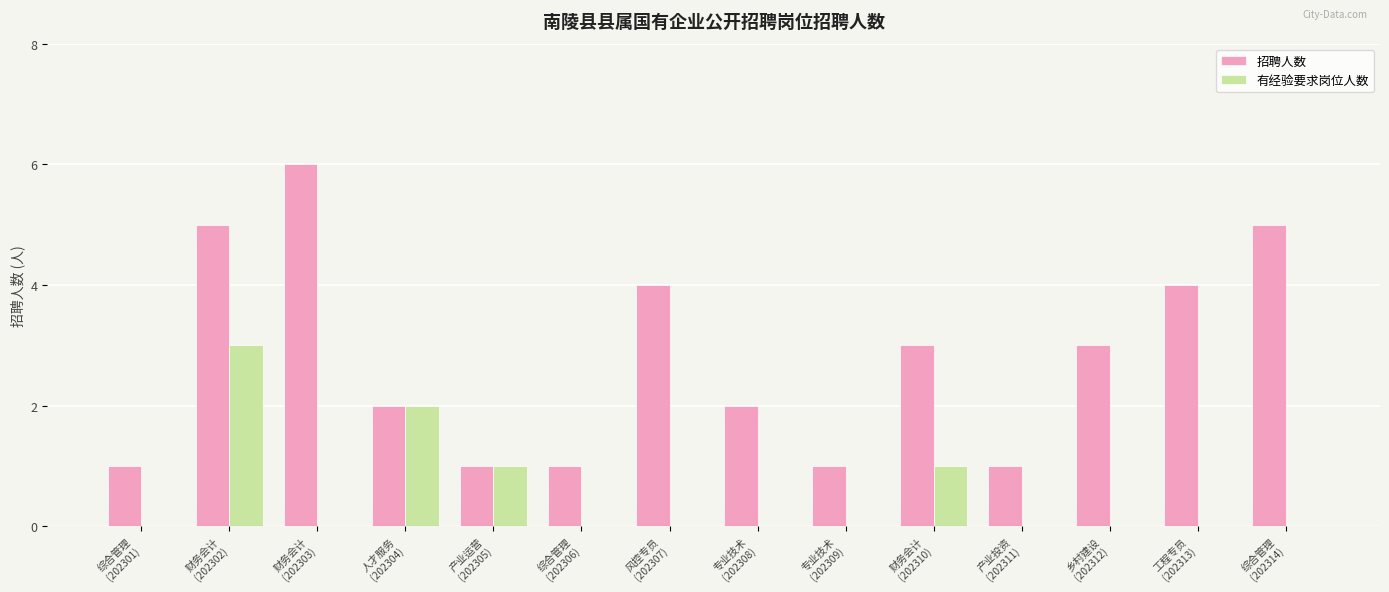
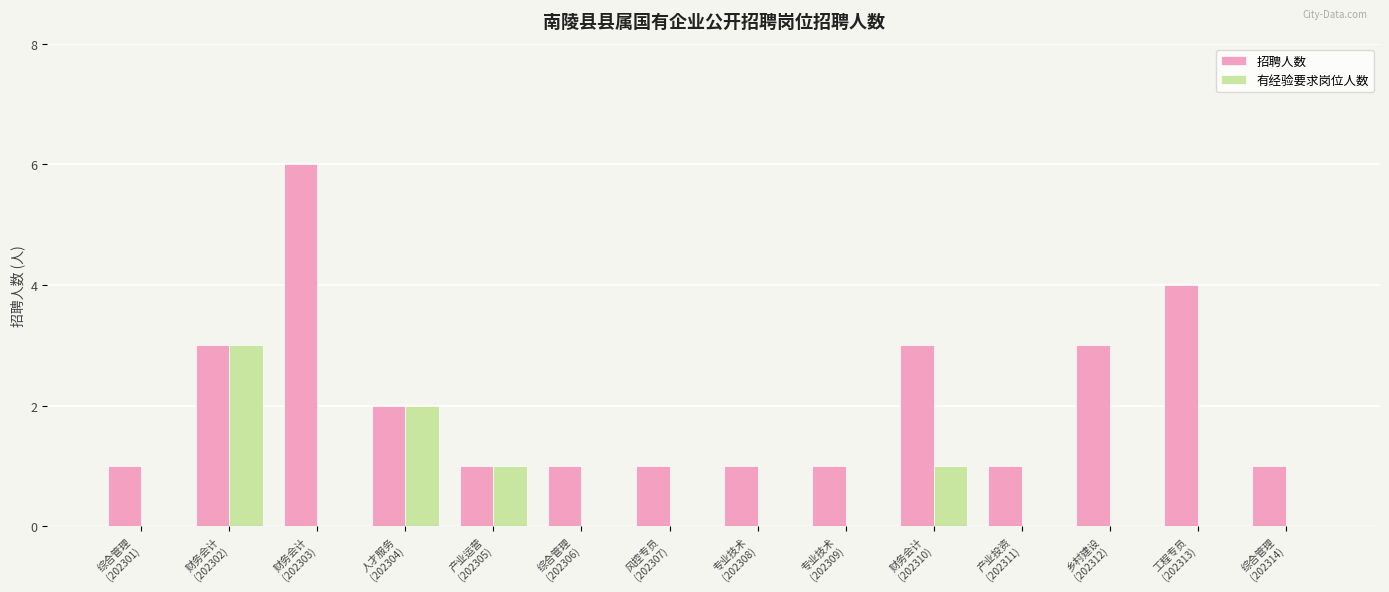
招聘人数, 财务会计 (202302): 5 -> 3
招聘人数, 风控专员 (202307): 4 -> 1
招聘人数, 专业技术 (202308): 2 -> 1
招聘人数, 综合管理 (202314): 5 -> 1
